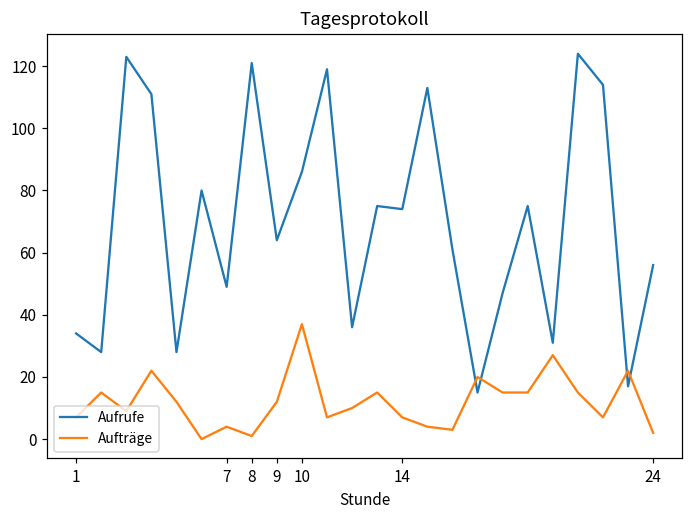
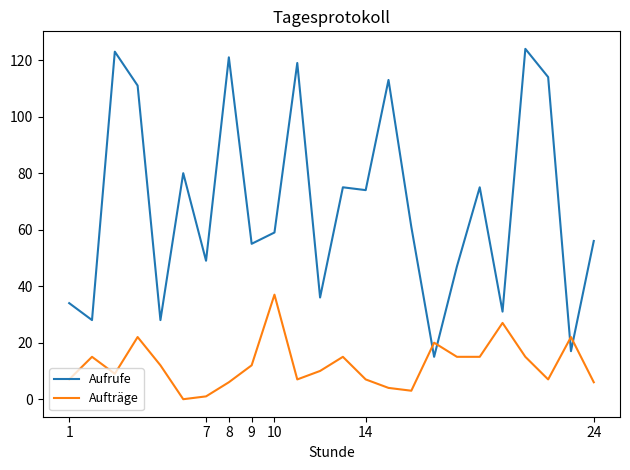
Aufträge, 7: 4 -> 1
Aufträge, 8: 1 -> 6
Aufrufe, 9: 64 -> 55
Aufrufe, 10: 86 -> 59
Aufträge, 24: 2 -> 6
